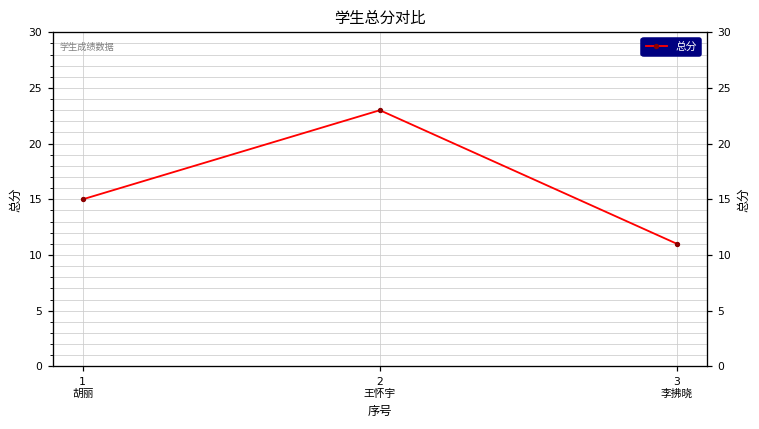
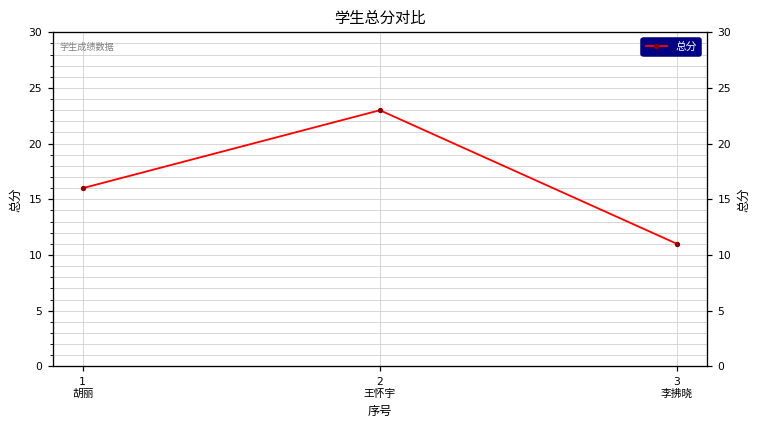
1 胡丽: 15 -> 16
